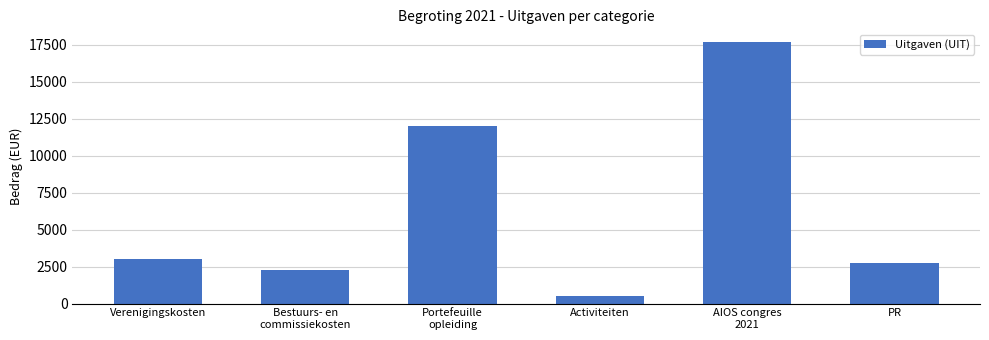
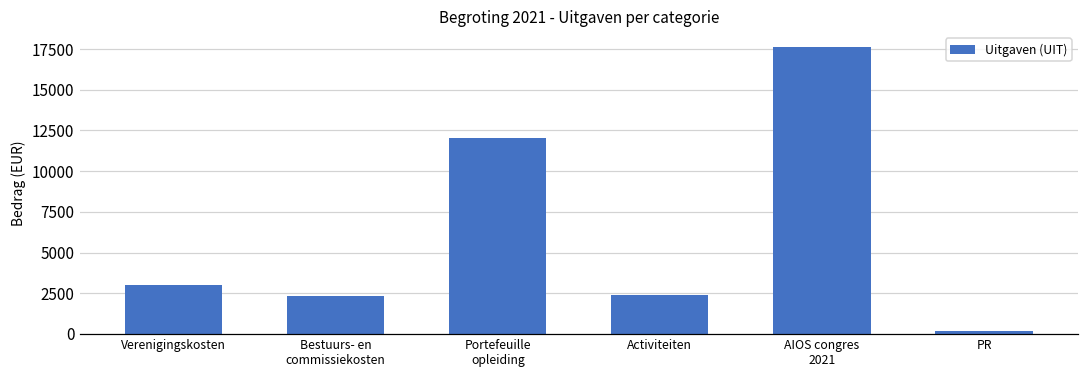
Activiteiten: 500 -> 2400
PR: 2800 -> 200
